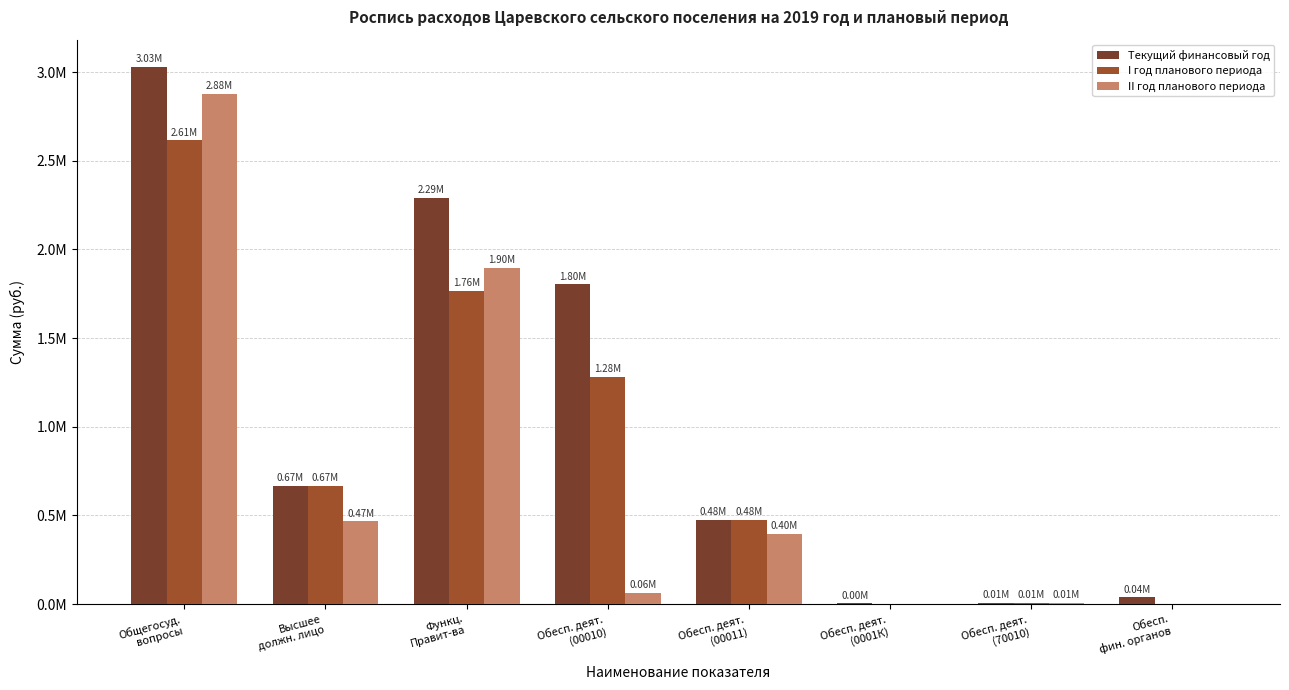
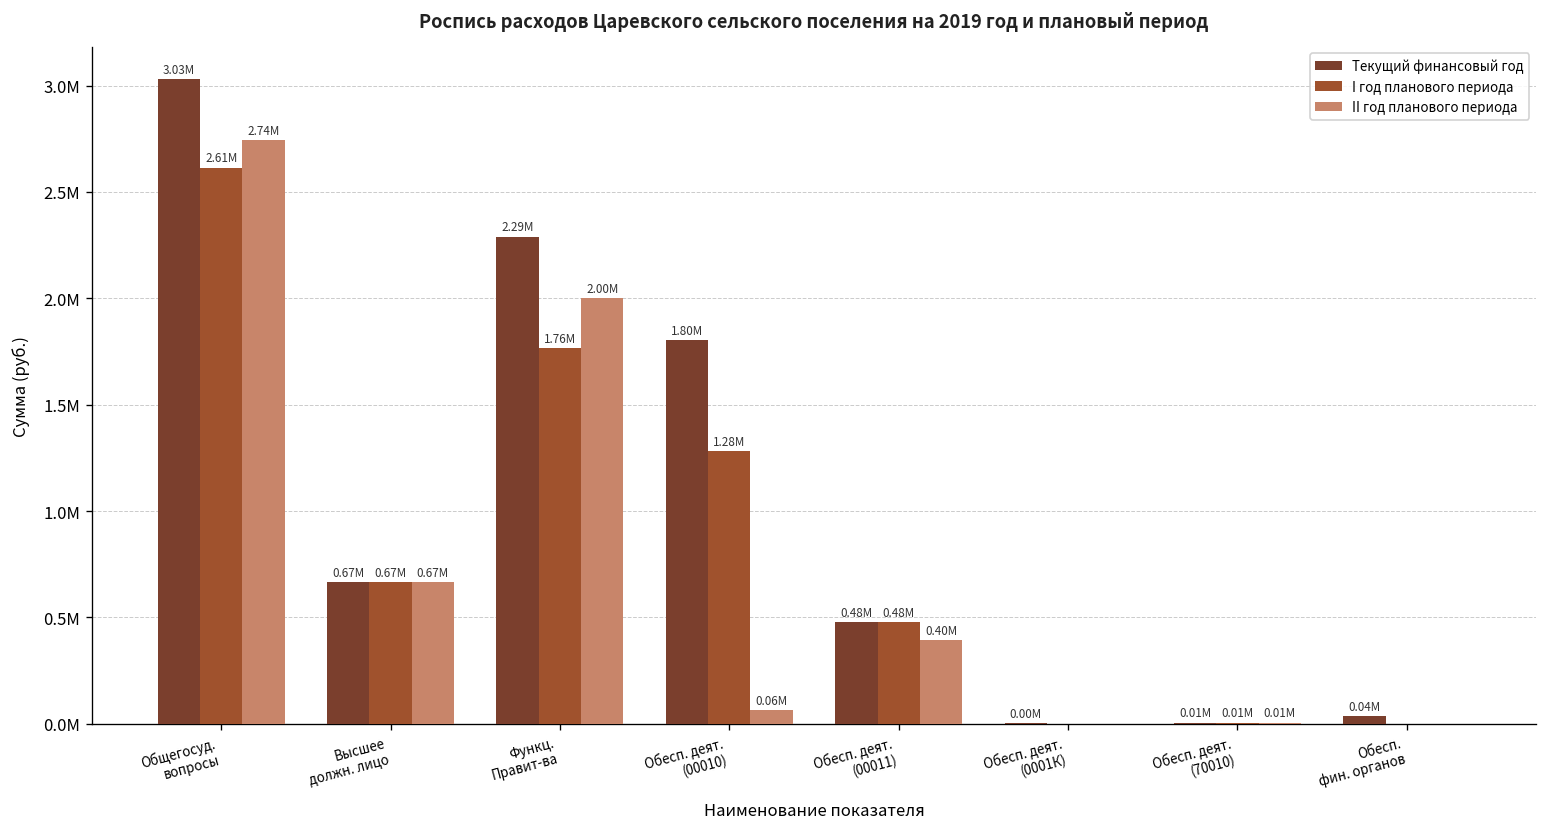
II год планового периода, Общегосуд. вопросы: 2.88M -> 2.74M
II год планового периода, Высшее должн. лицо: 0.47M -> 0.67M
II год планового периода, Функц. Правит-ва: 1.90M -> 2.00M
